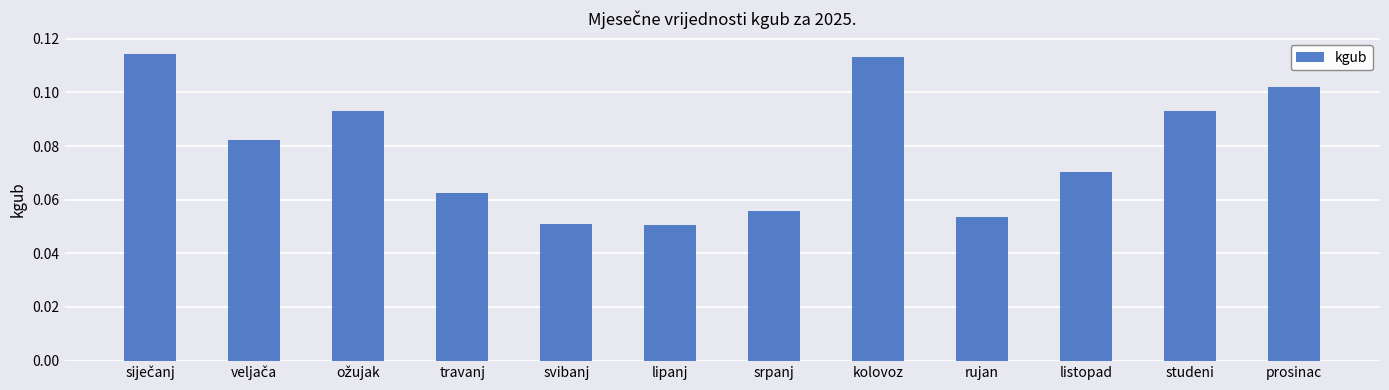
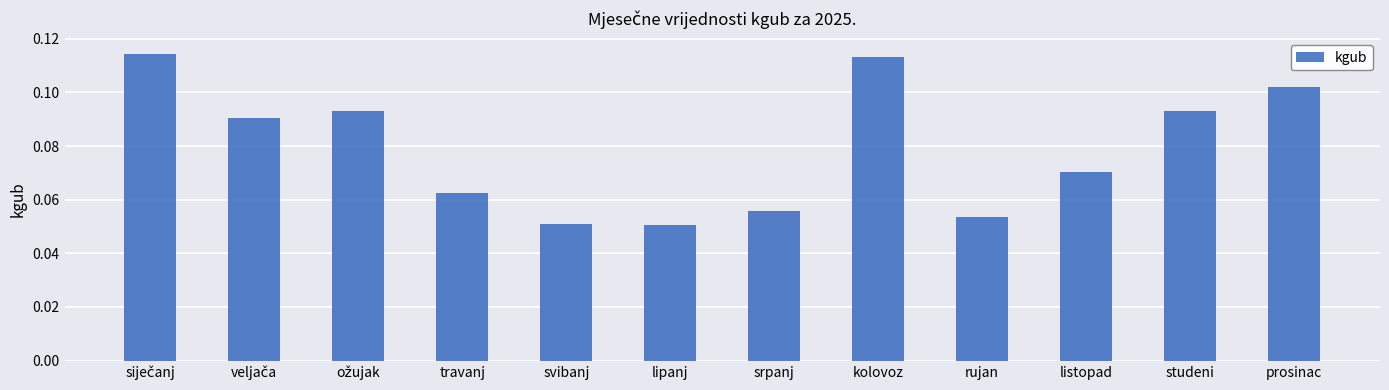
veljača: 0.082 -> 0.091
